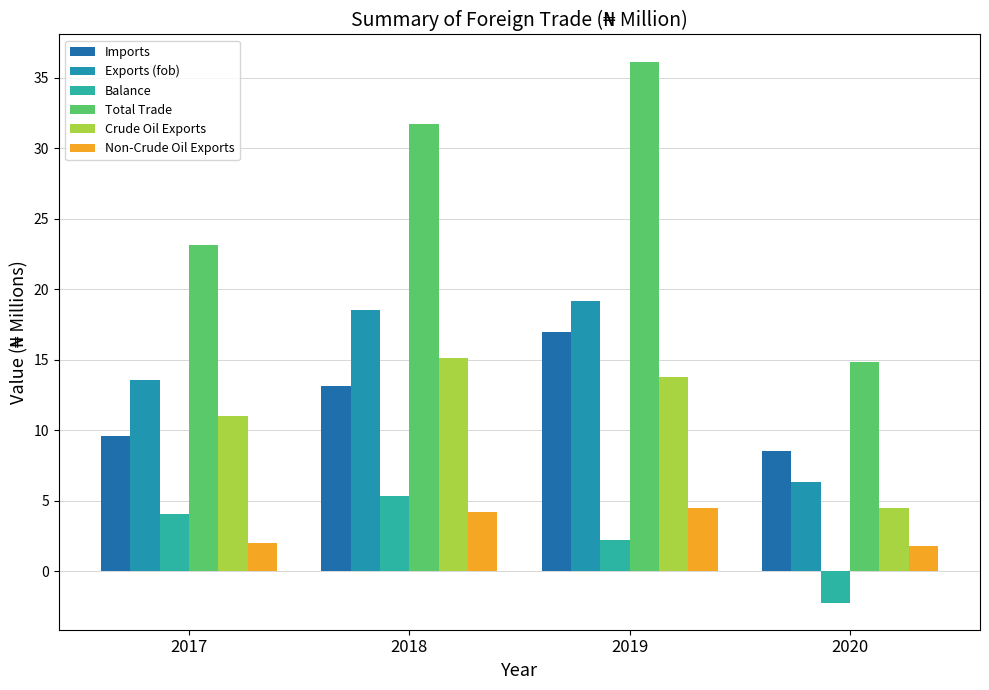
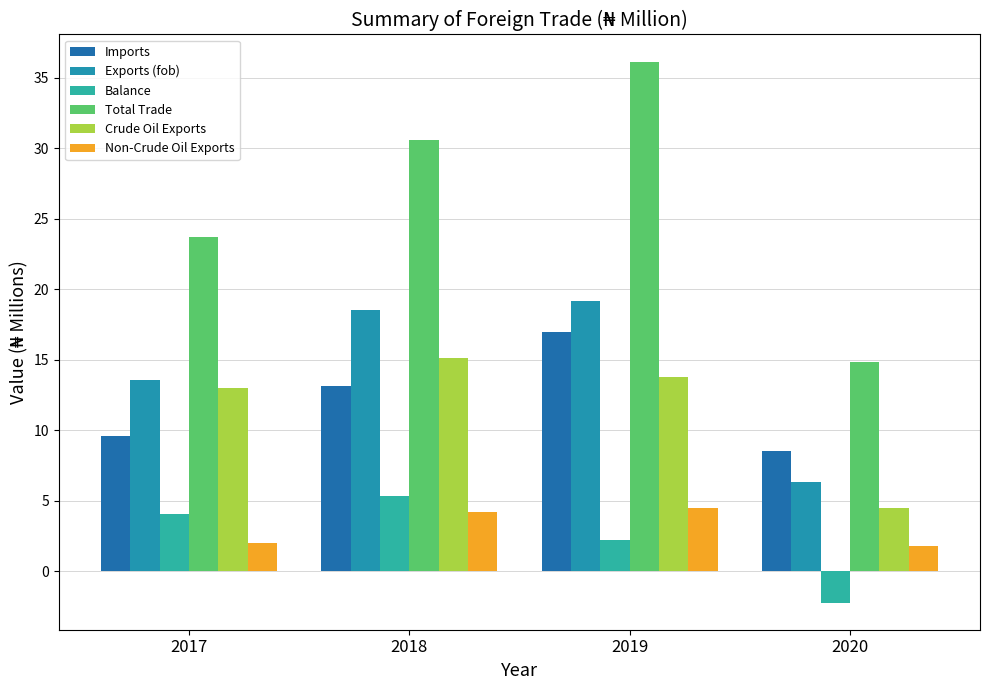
Total Trade, 2017: 23.2 -> 23.7
Crude Oil Exports, 2017: 11.0 -> 13.0
Total Trade, 2018: 31.7 -> 30.6
